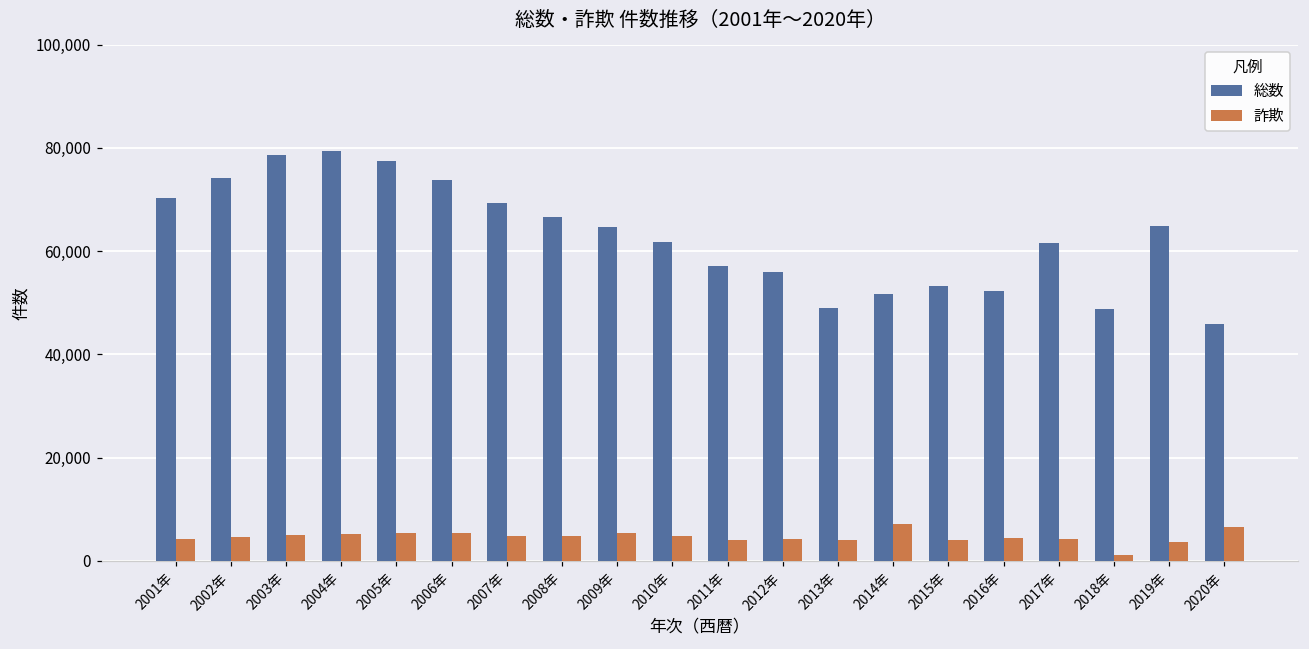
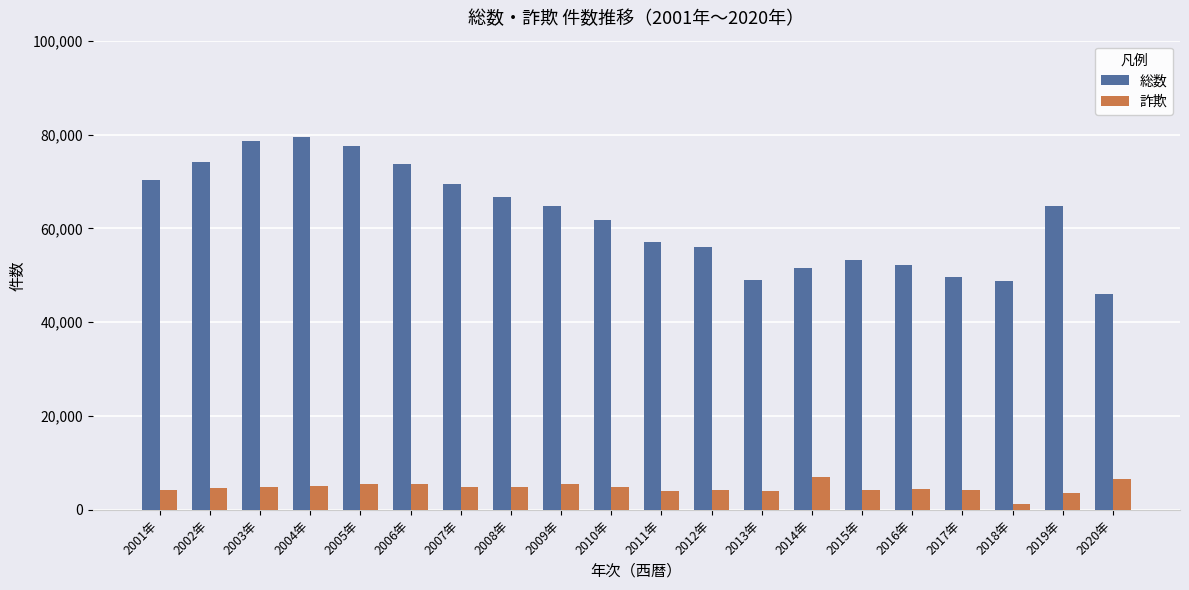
総数, 2017年: 62,000 -> 50,000
